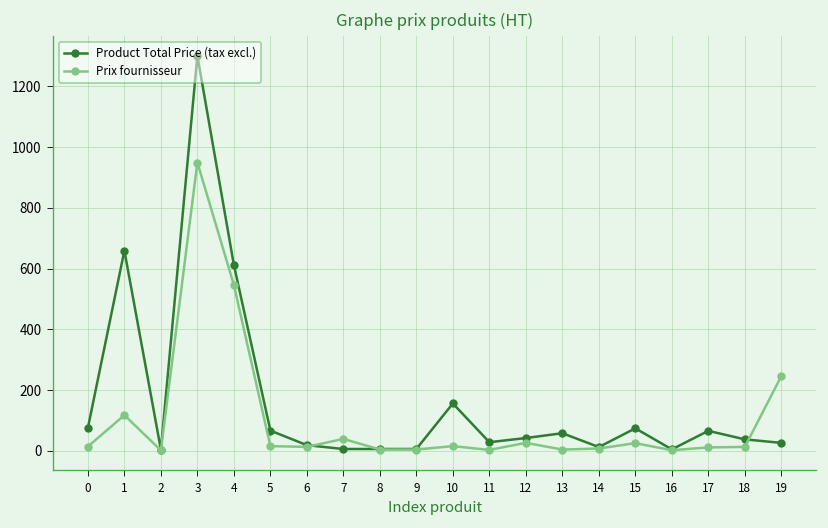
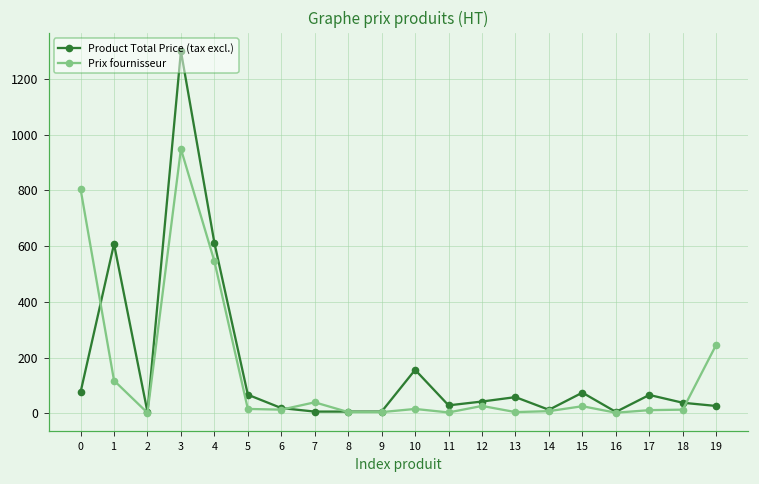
Prix fournisseur, 0: 10 -> 810
Product Total Price (tax excl.), 1: 660 -> 610
